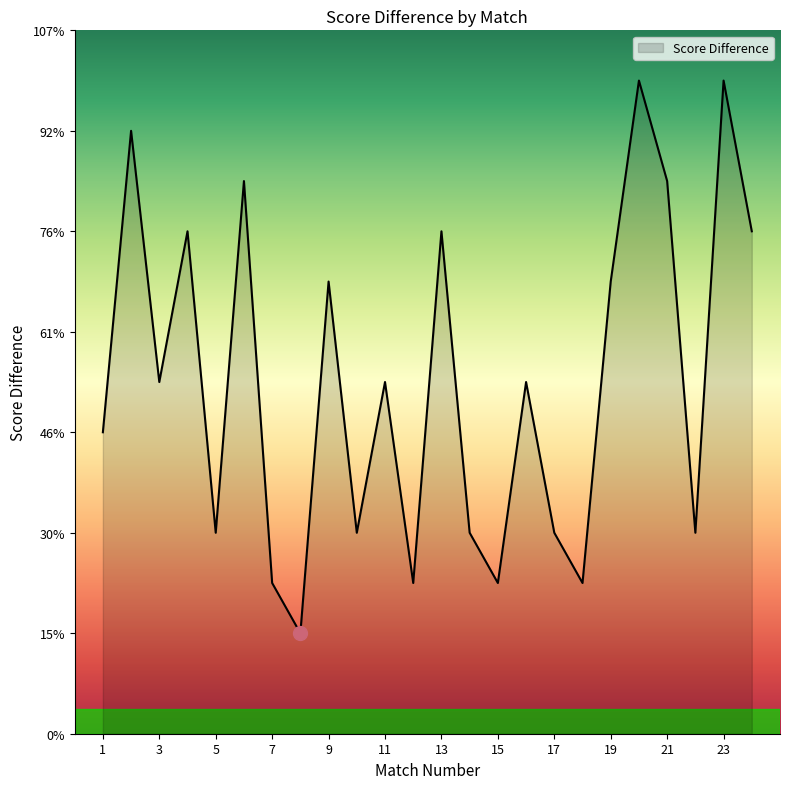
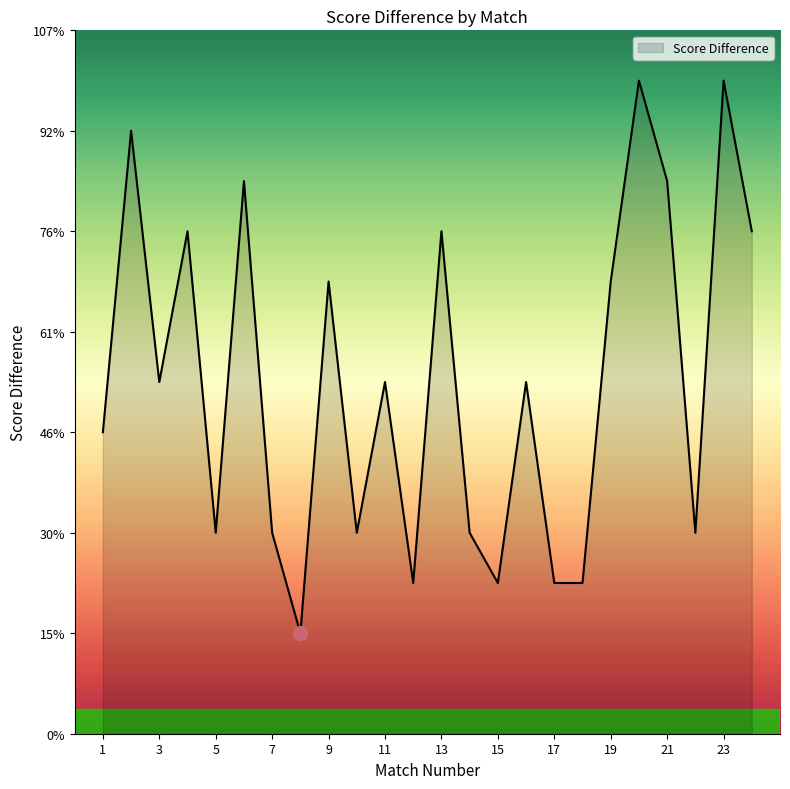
Score Difference, 7: 23% -> 31%
Score Difference, 17: 31% -> 23%
